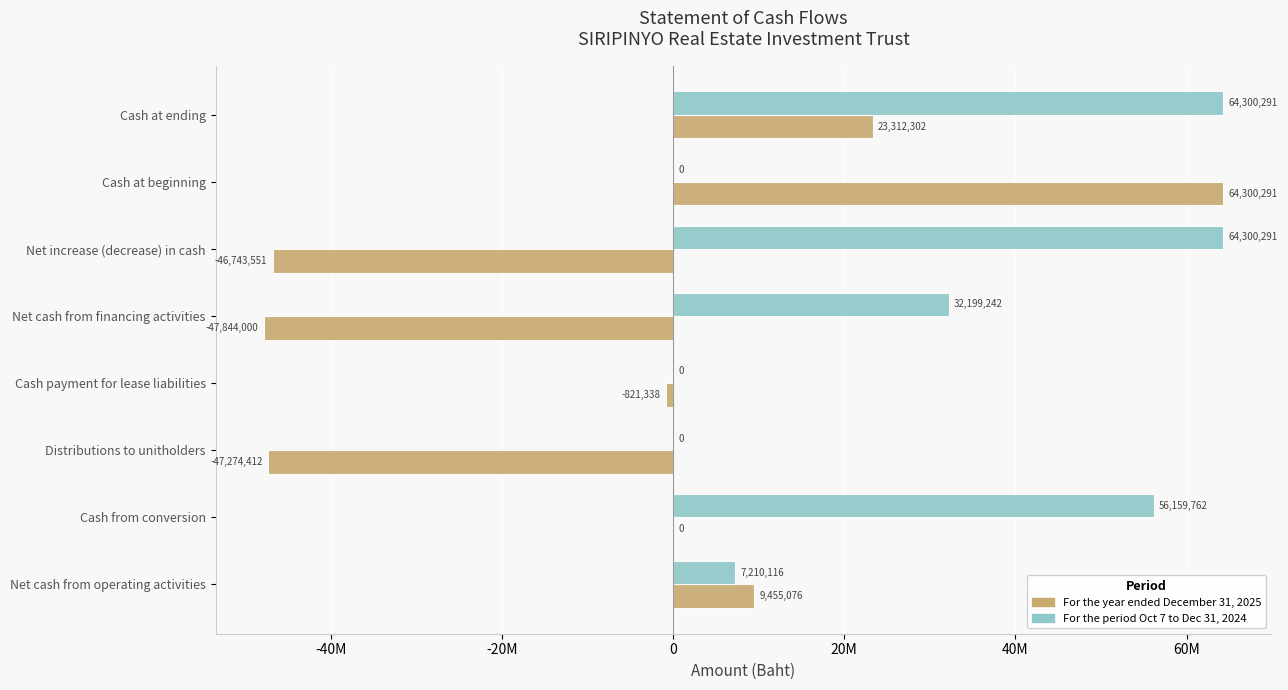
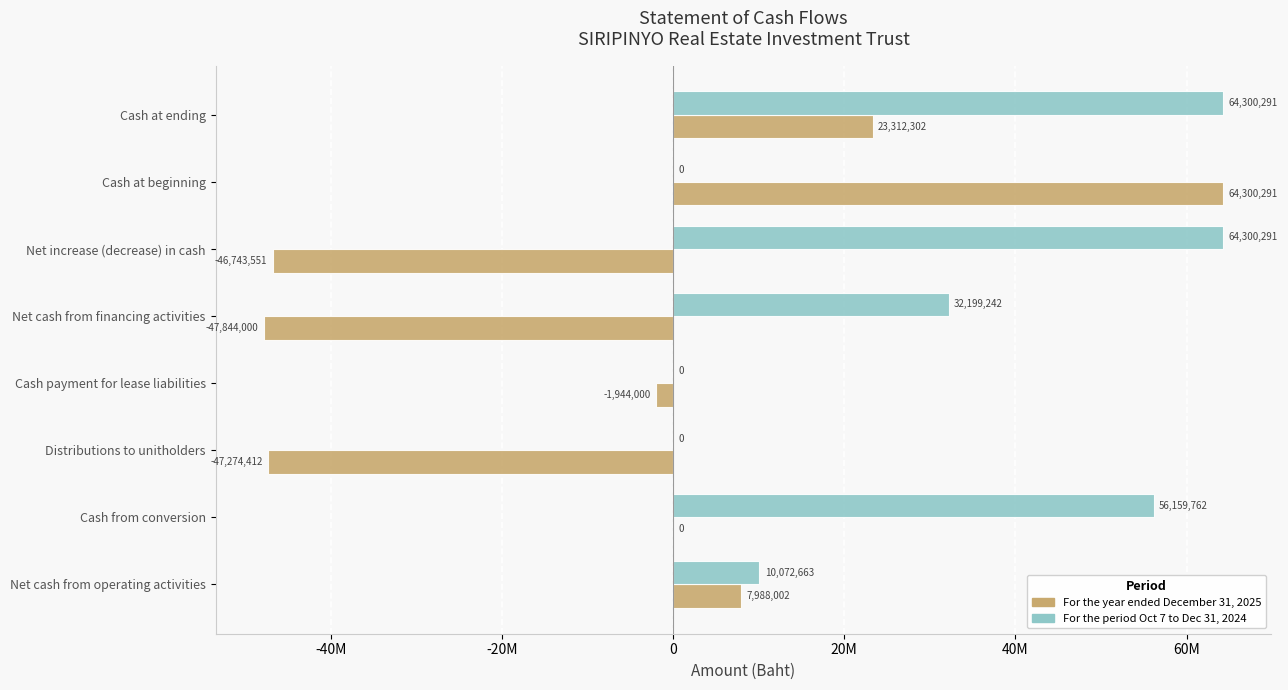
For the year ended December 31, 2025, Cash payment for lease liabilities: -821,338 -> -1,944,000
For the period Oct 7 to Dec 31, 2024, Net cash from operating activities: 7,210,116 -> 10,072,663
For the year ended December 31, 2025, Net cash from operating activities: 9,455,076 -> 7,988,002
